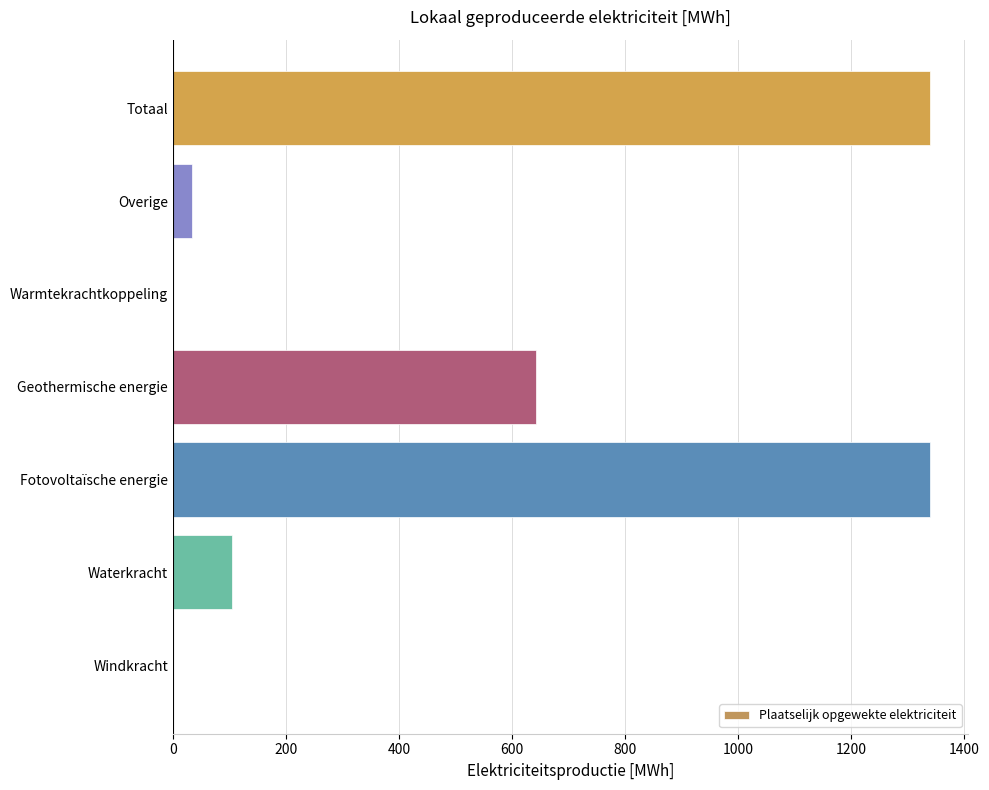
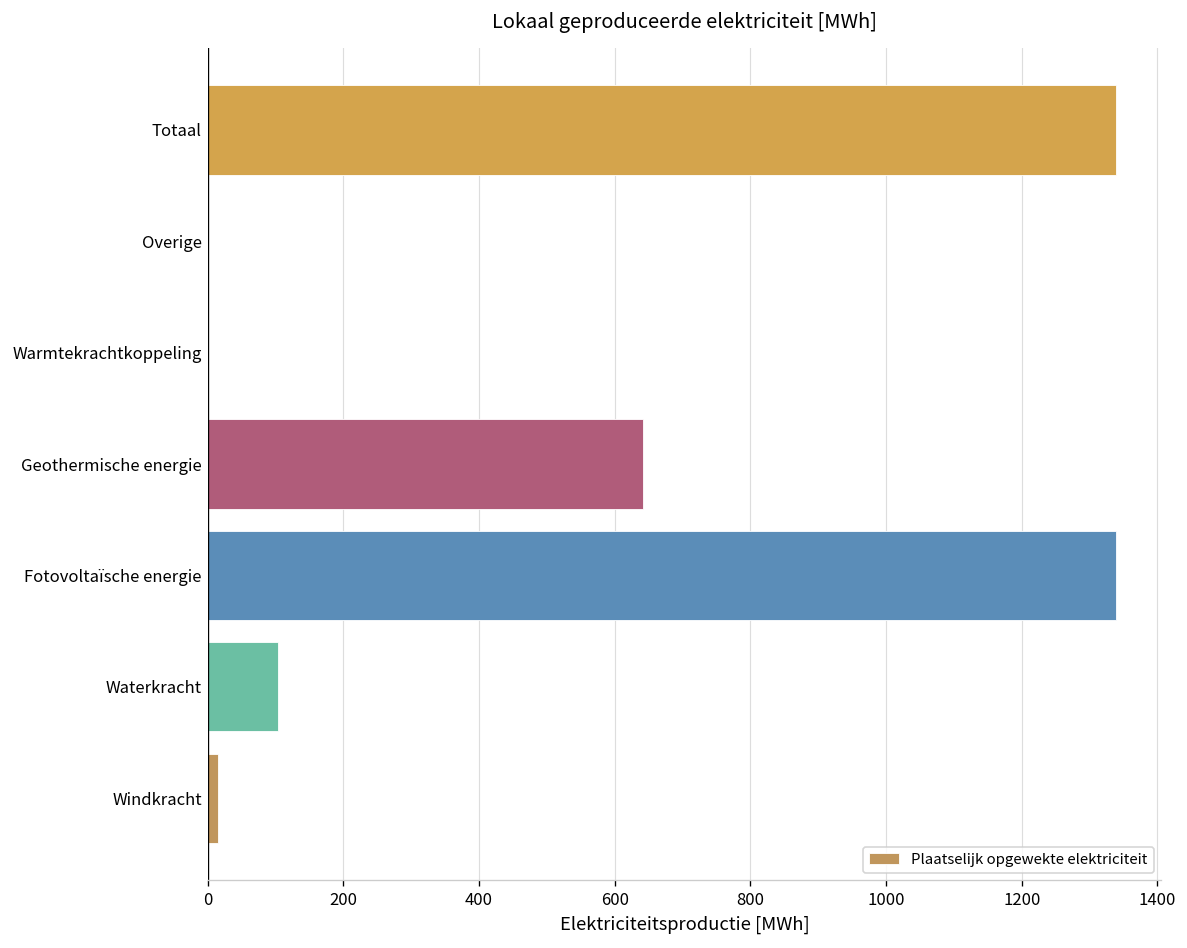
Overige: 30 -> 0
Windkracht: 0 -> 20
